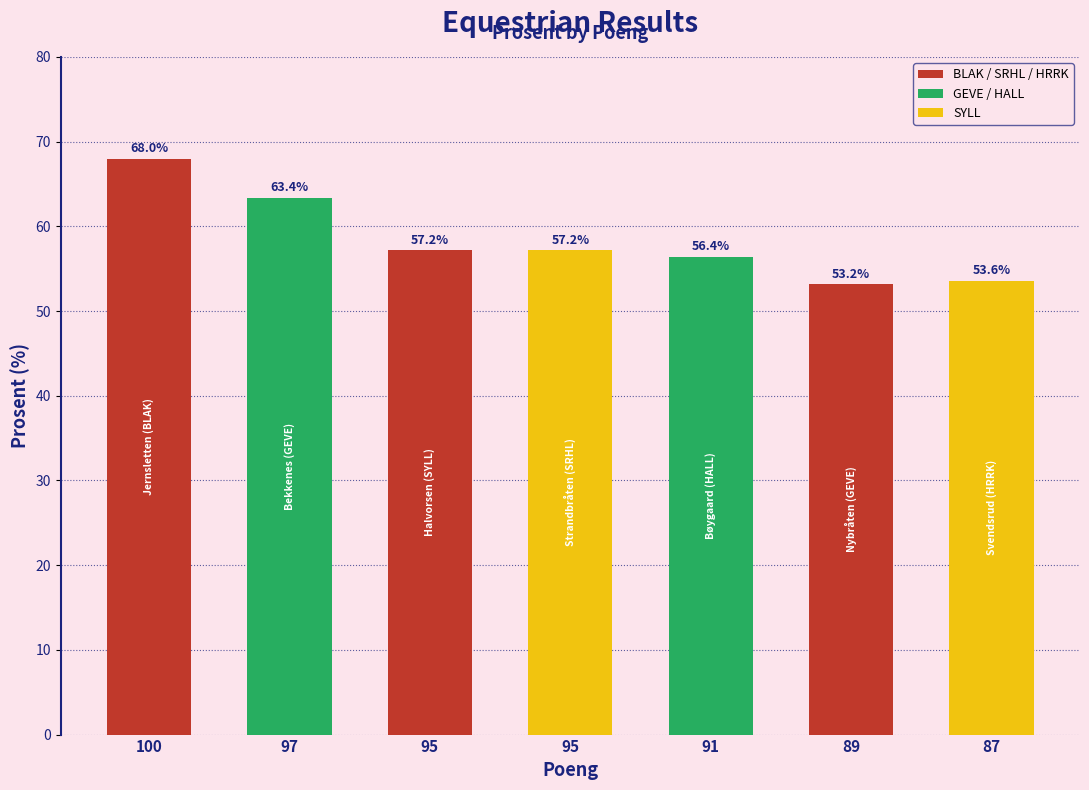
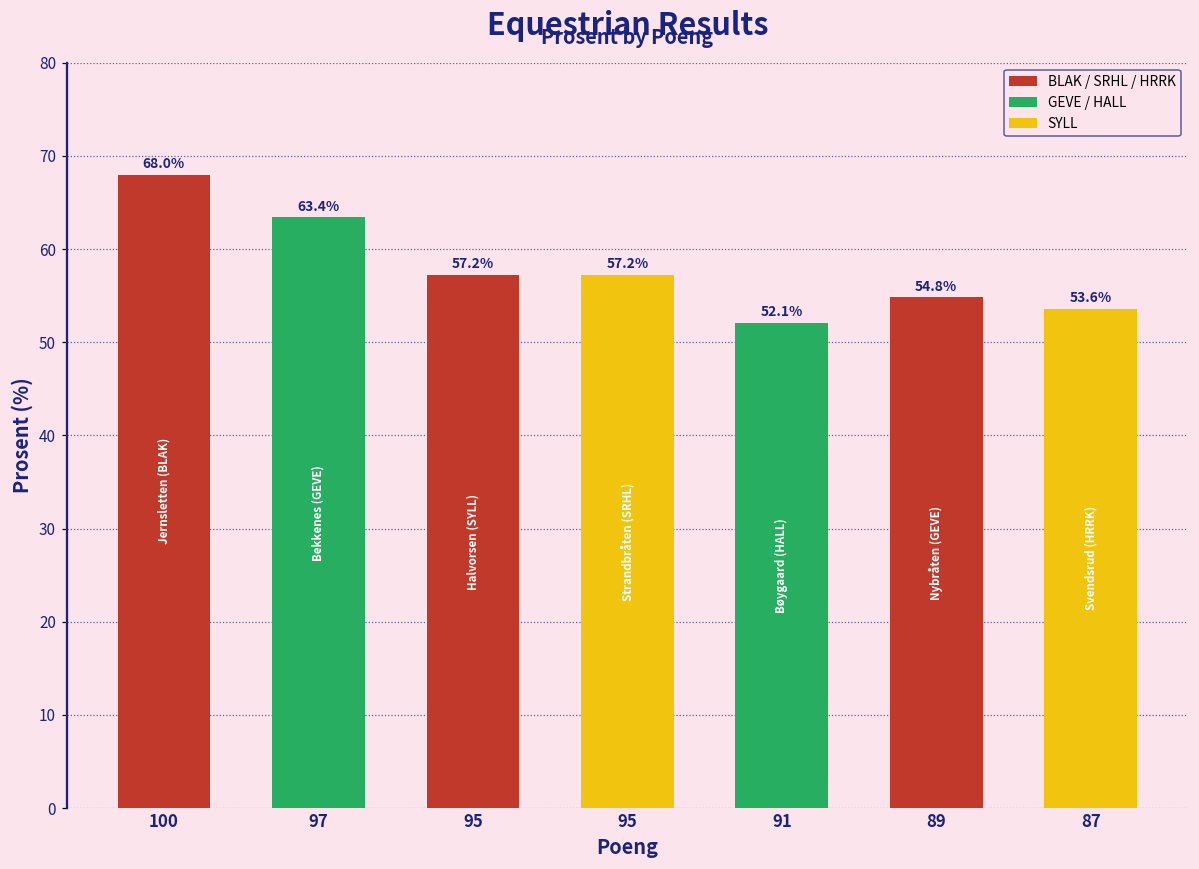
91: 56.4% -> 52.1%
89: 53.2% -> 54.8%
